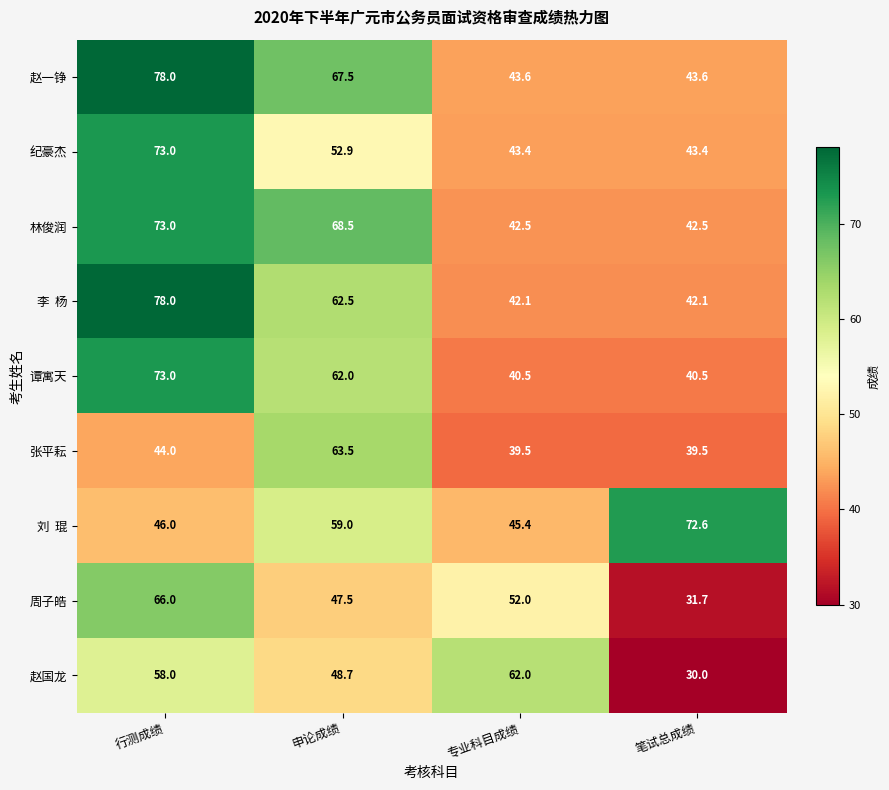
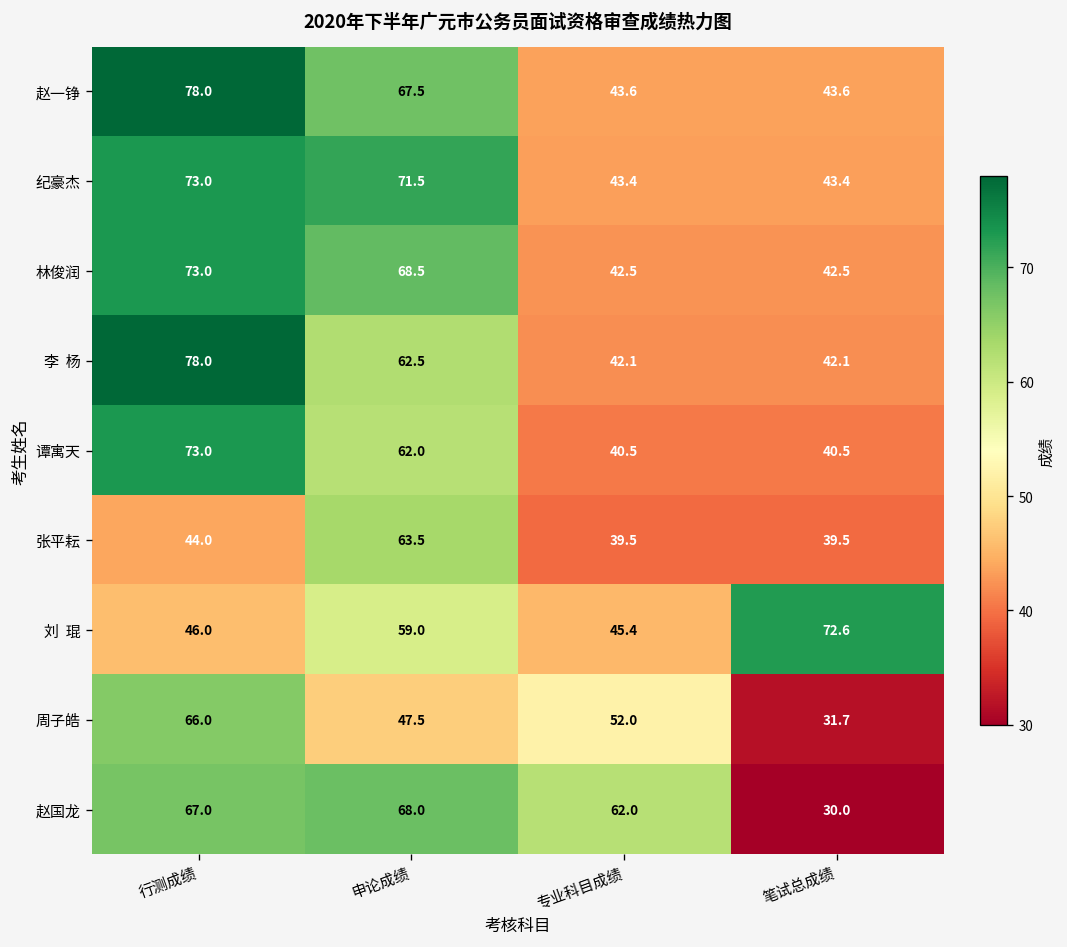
纪豪杰, 申论成绩: 52.9 -> 71.5
赵国龙, 行测成绩: 58.0 -> 67.0
赵国龙, 申论成绩: 48.7 -> 68.0
